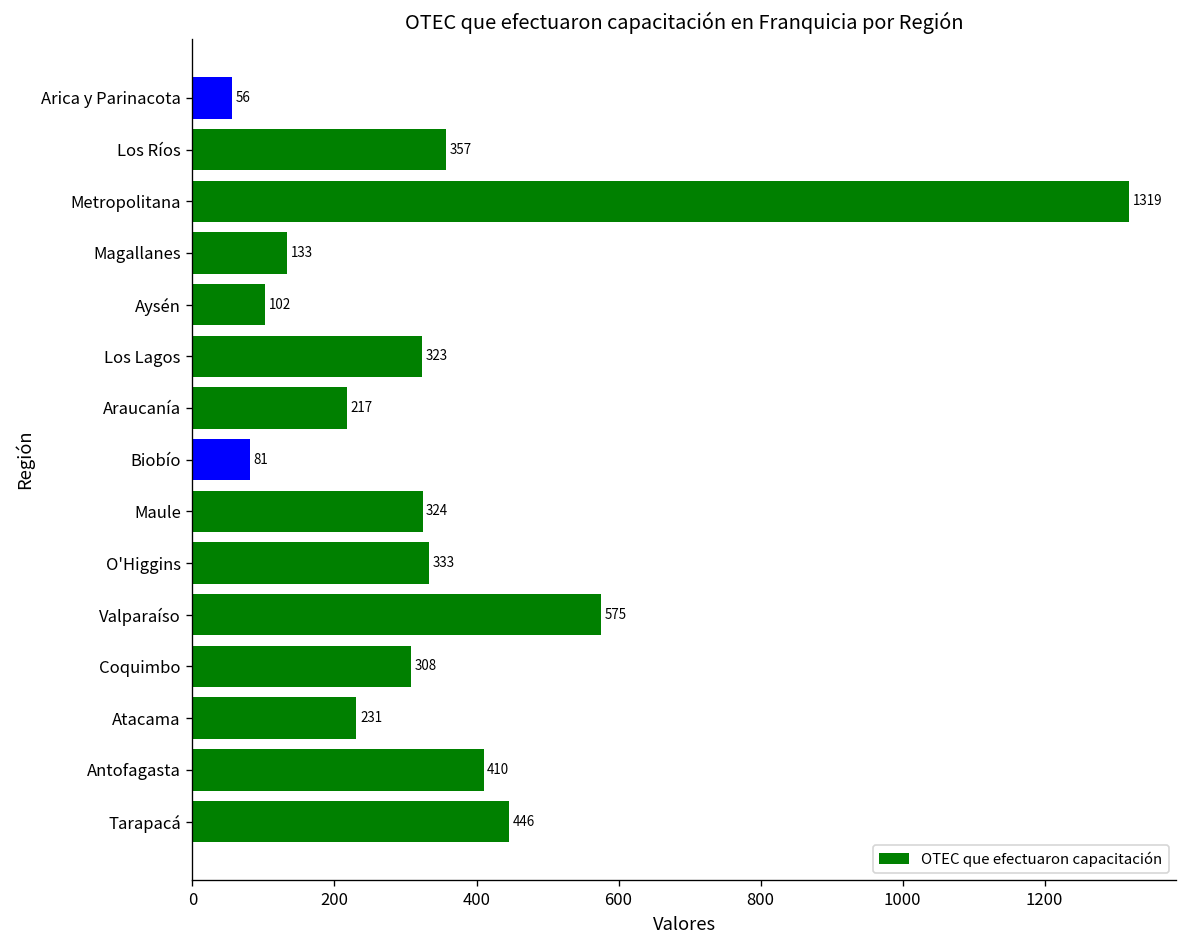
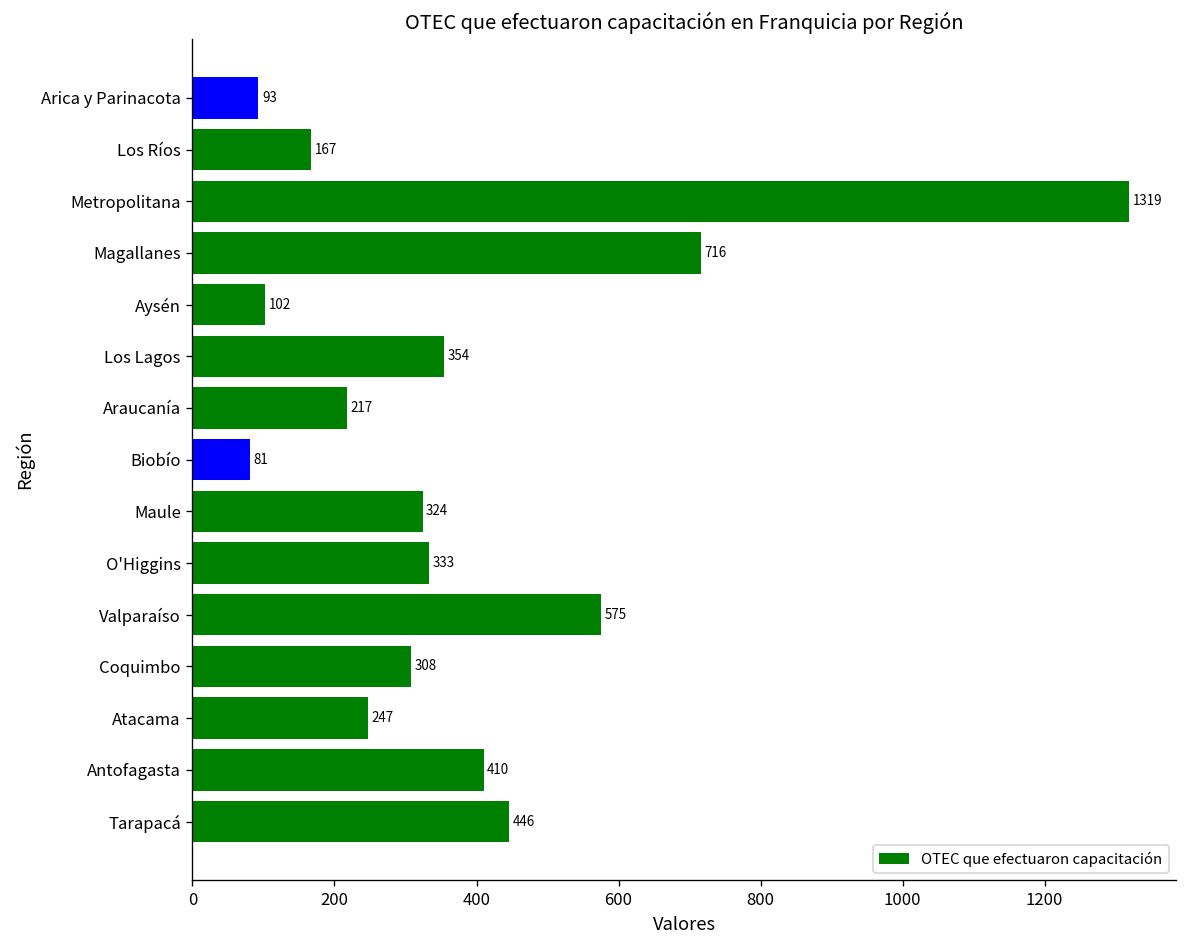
Arica y Parinacota: 56 -> 93
Los Ríos: 357 -> 167
Magallanes: 133 -> 716
Los Lagos: 323 -> 354
Atacama: 231 -> 247
